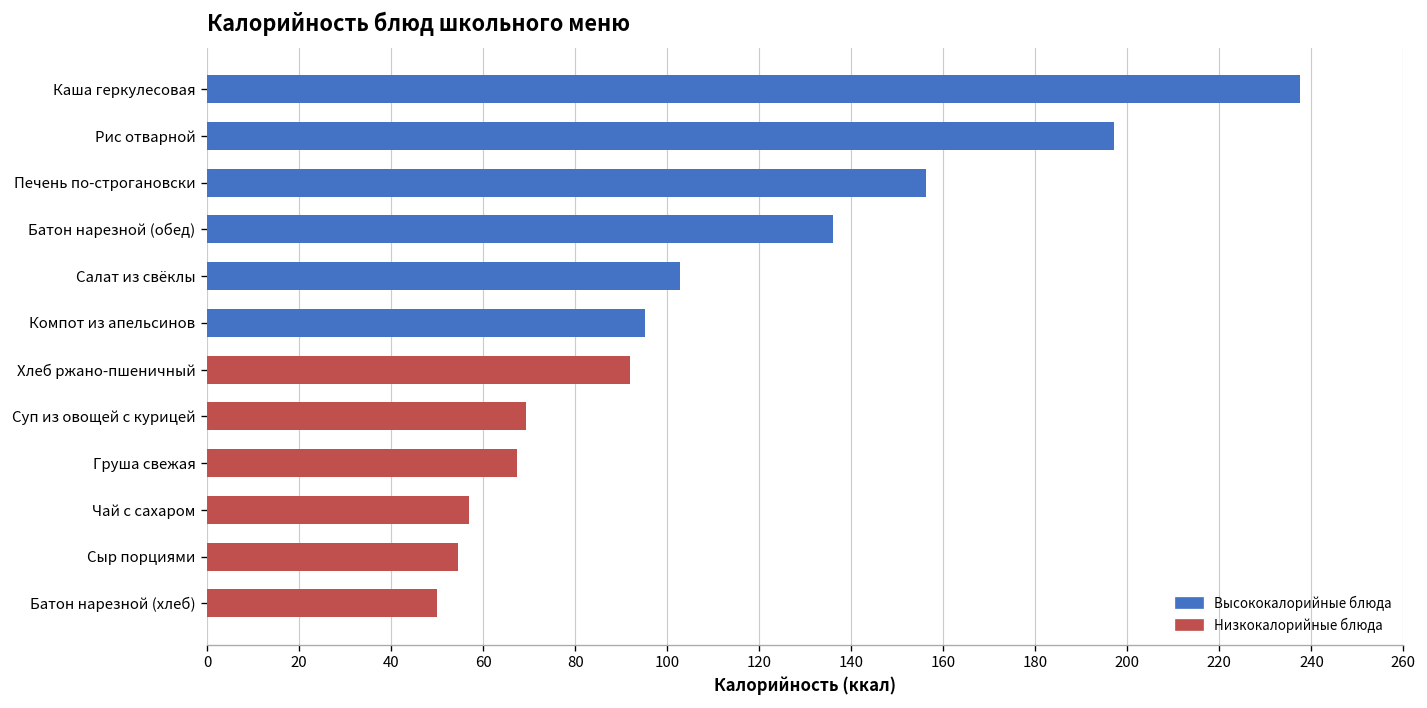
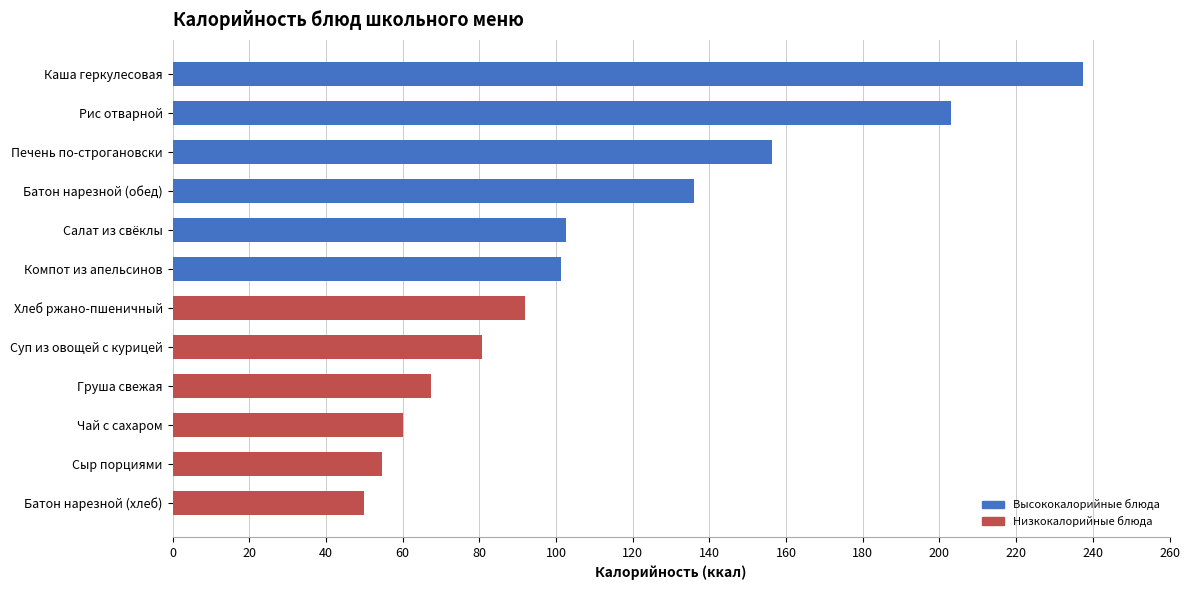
Рис отварной: 197 -> 203
Компот из апельсинов: 95 -> 101
Суп из овощей с курицей: 69 -> 81
Чай с сахаром: 57 -> 60
